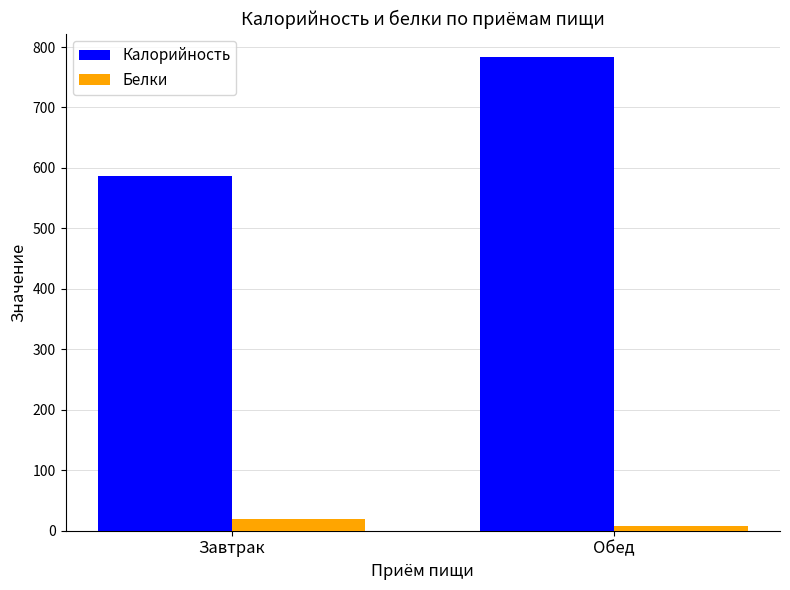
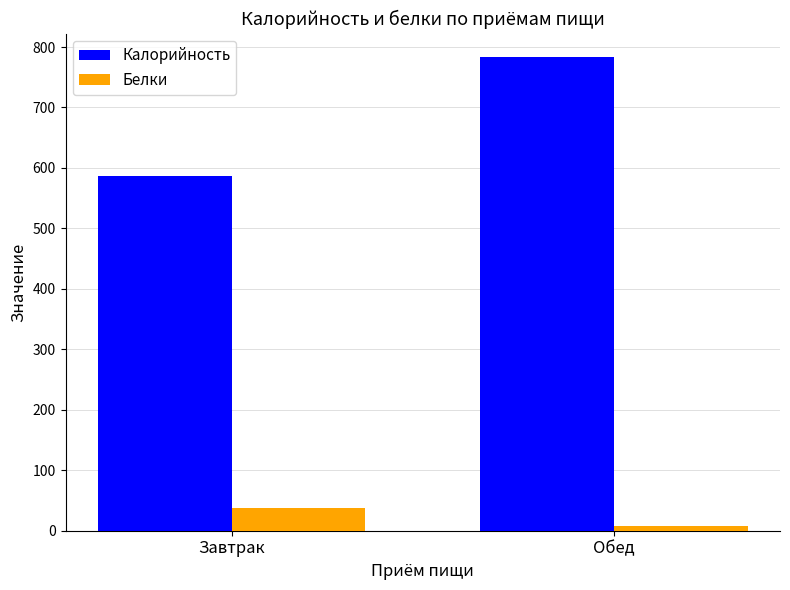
Белки, Завтрак: 20 -> 40
